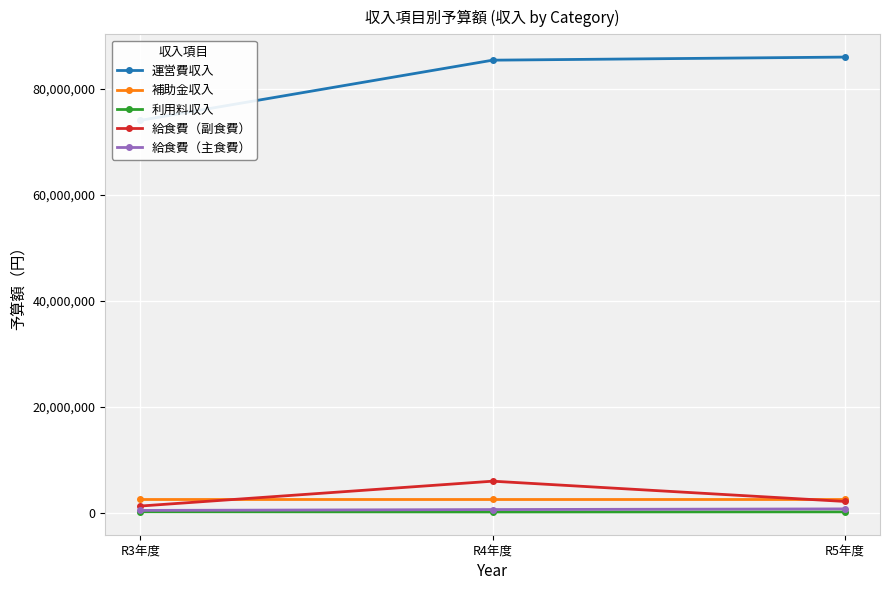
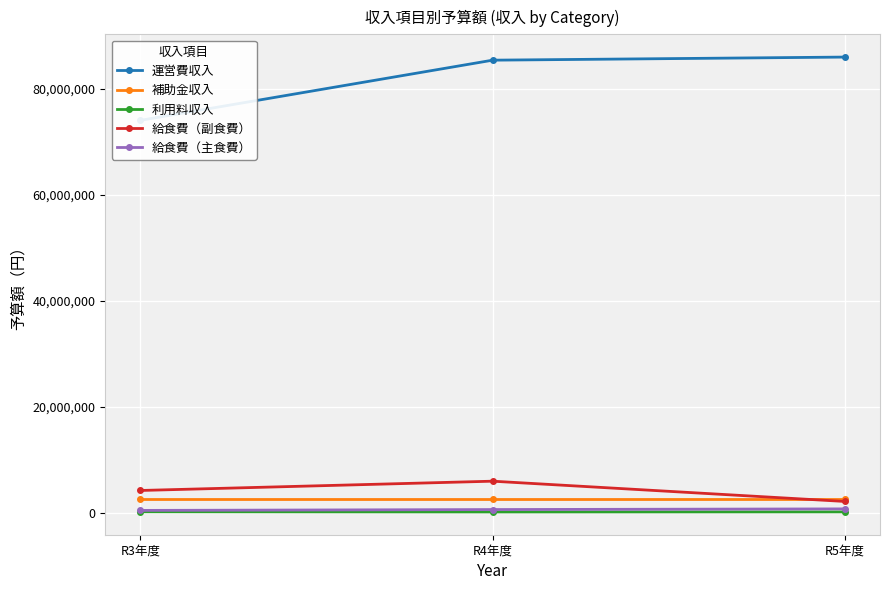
給食費（副食費）, R3年度: 1,000,000 -> 4,000,000
